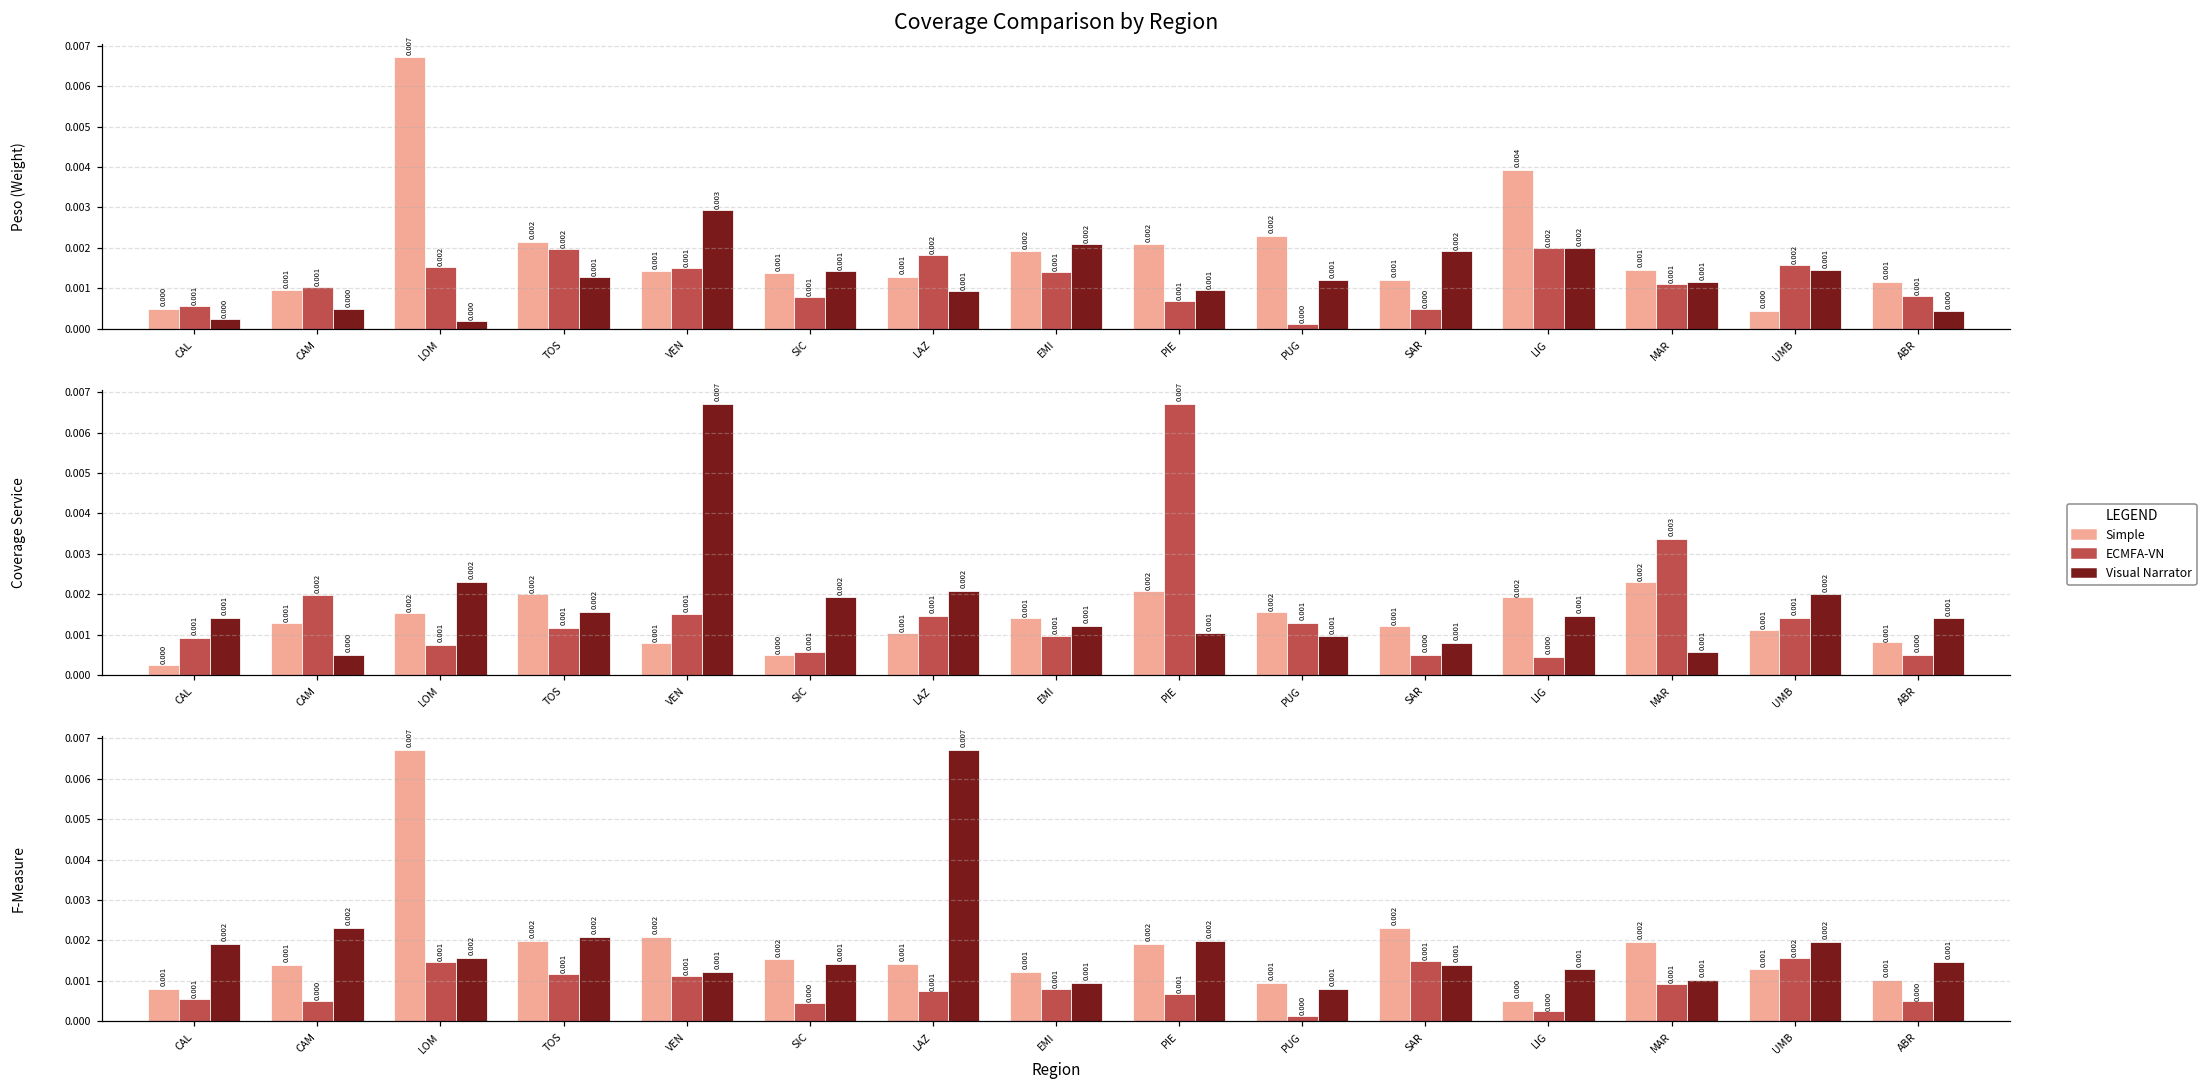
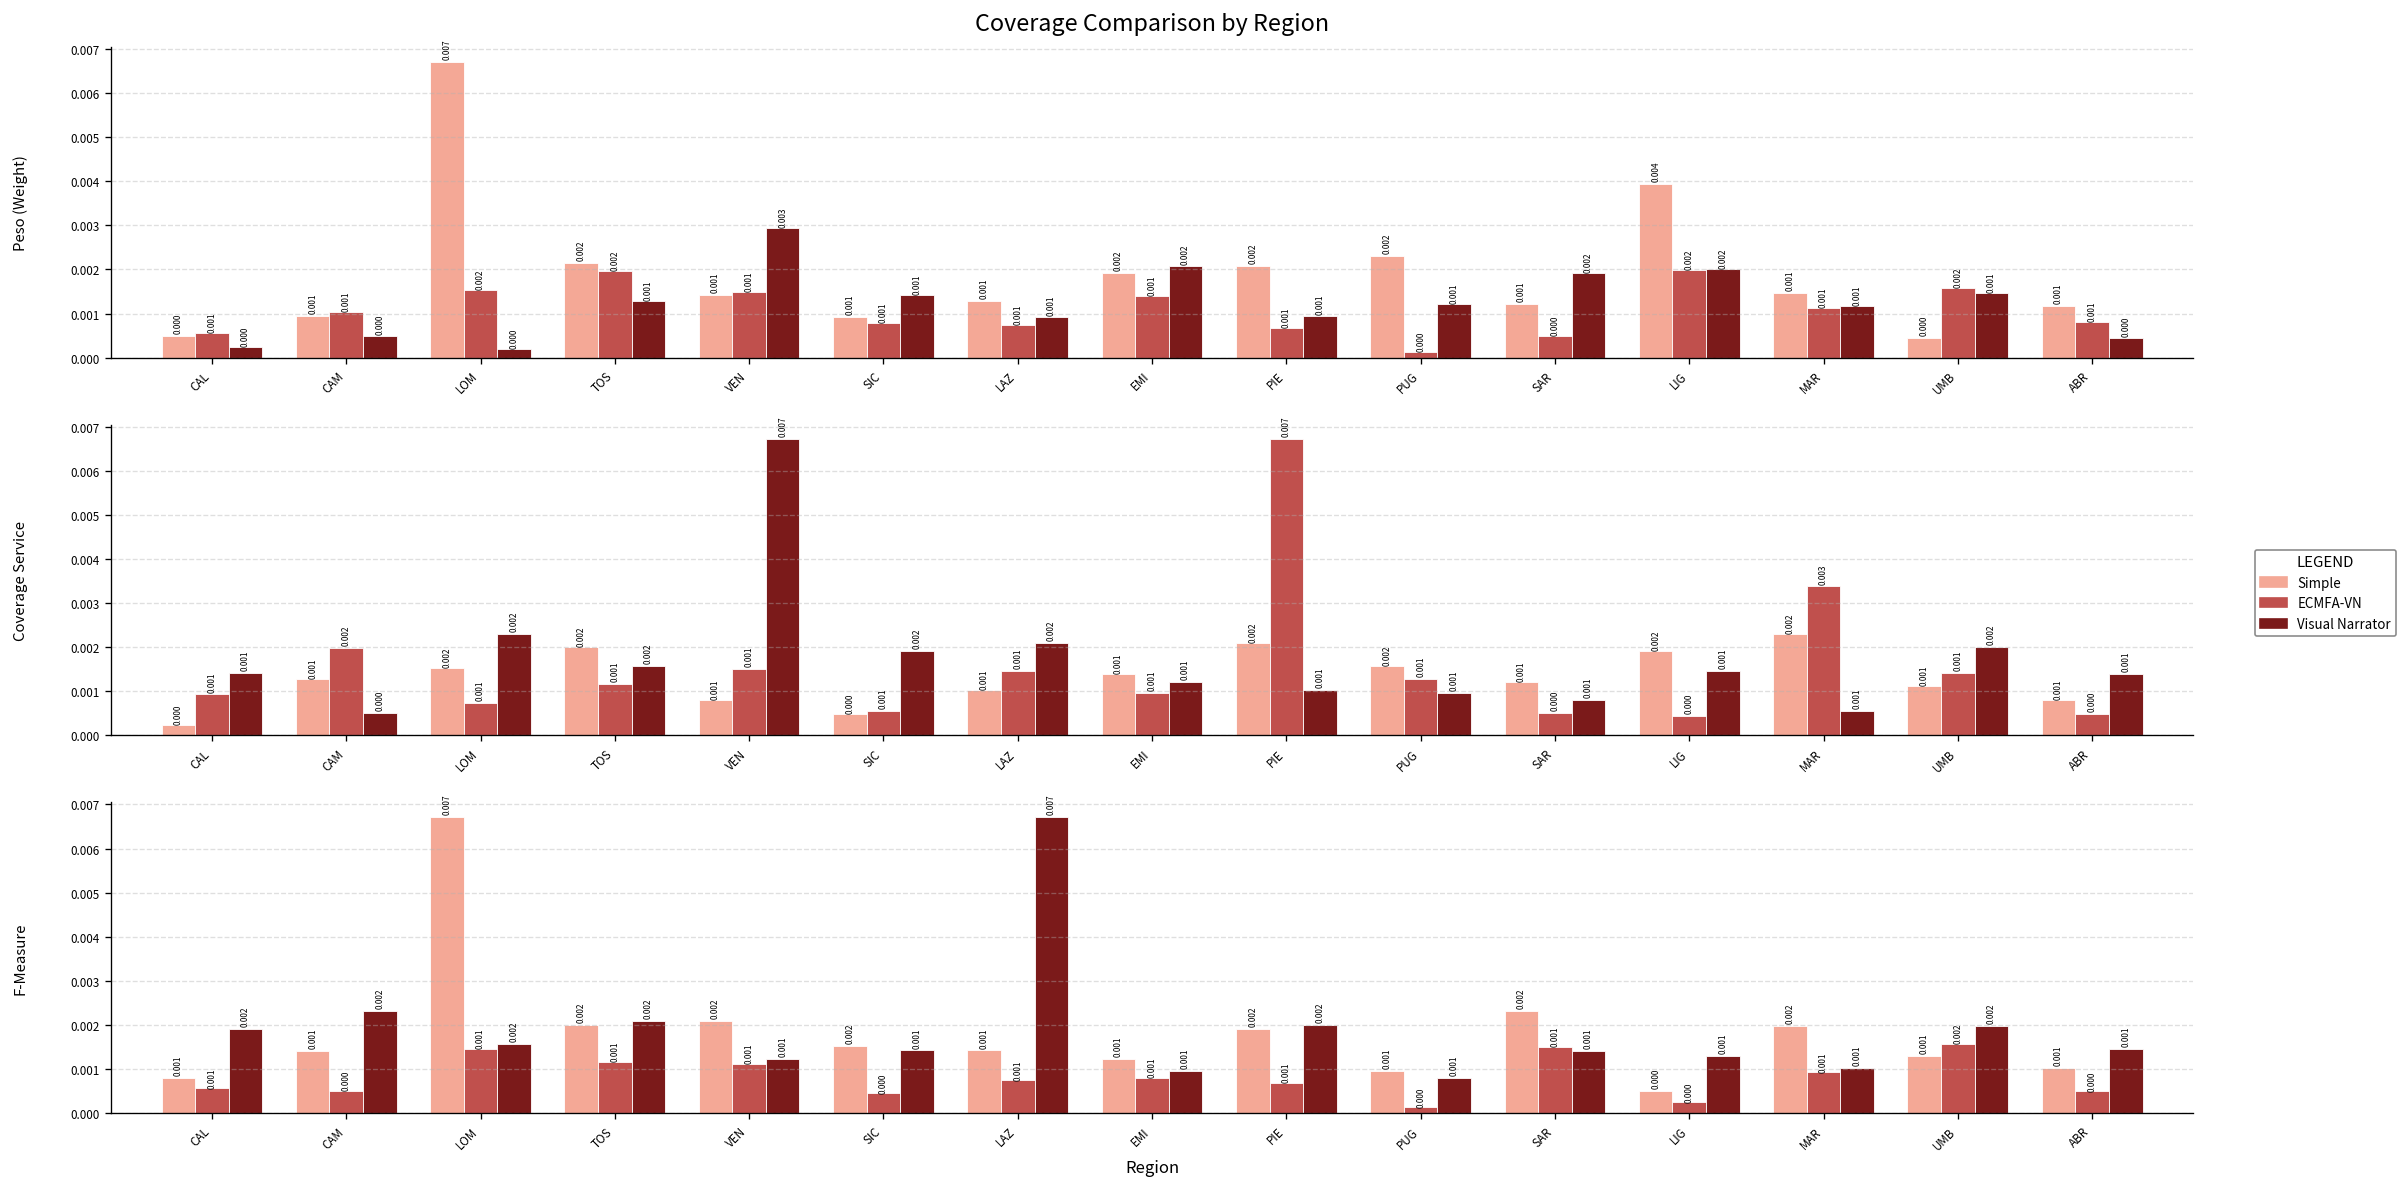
Coverage Comparison by Region, Simple, SIC: 0.0014 -> 0.0009
Coverage Comparison by Region, ECMFA-VN, LAZ: 0.002 -> 0.001
